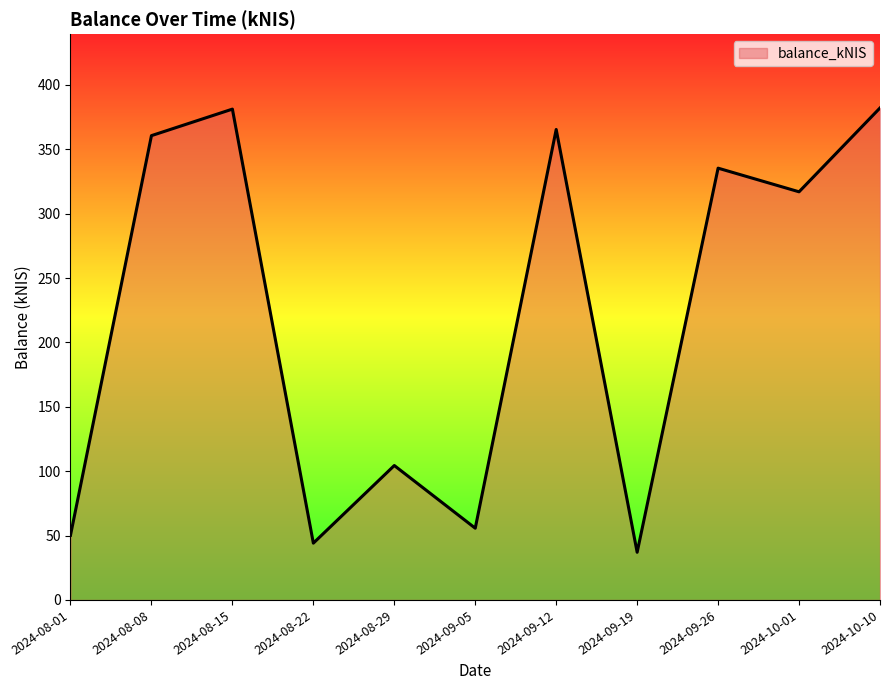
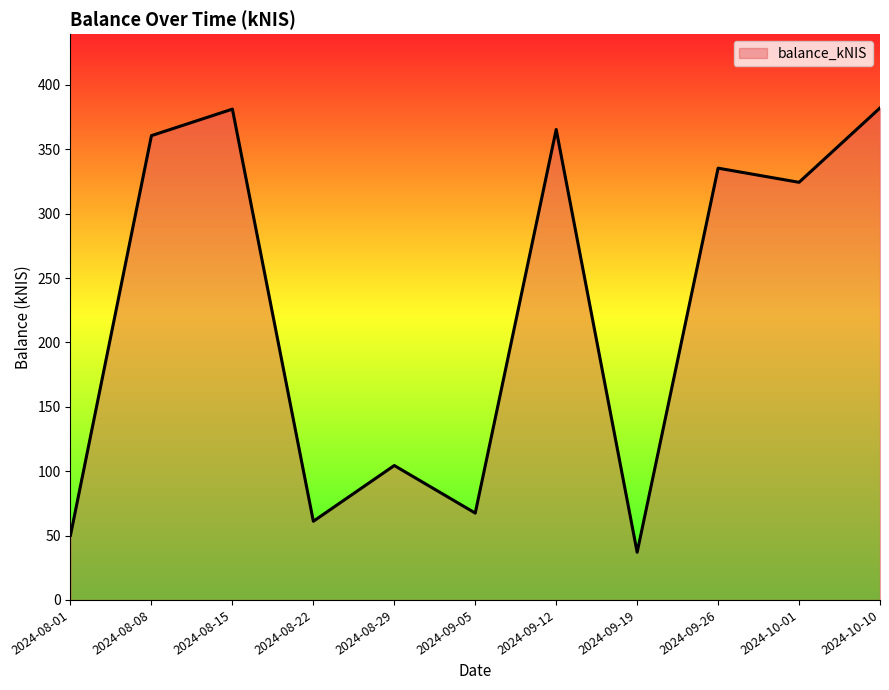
2024-08-22: 44 -> 61
2024-09-05: 56 -> 67
2024-10-01: 317 -> 324
